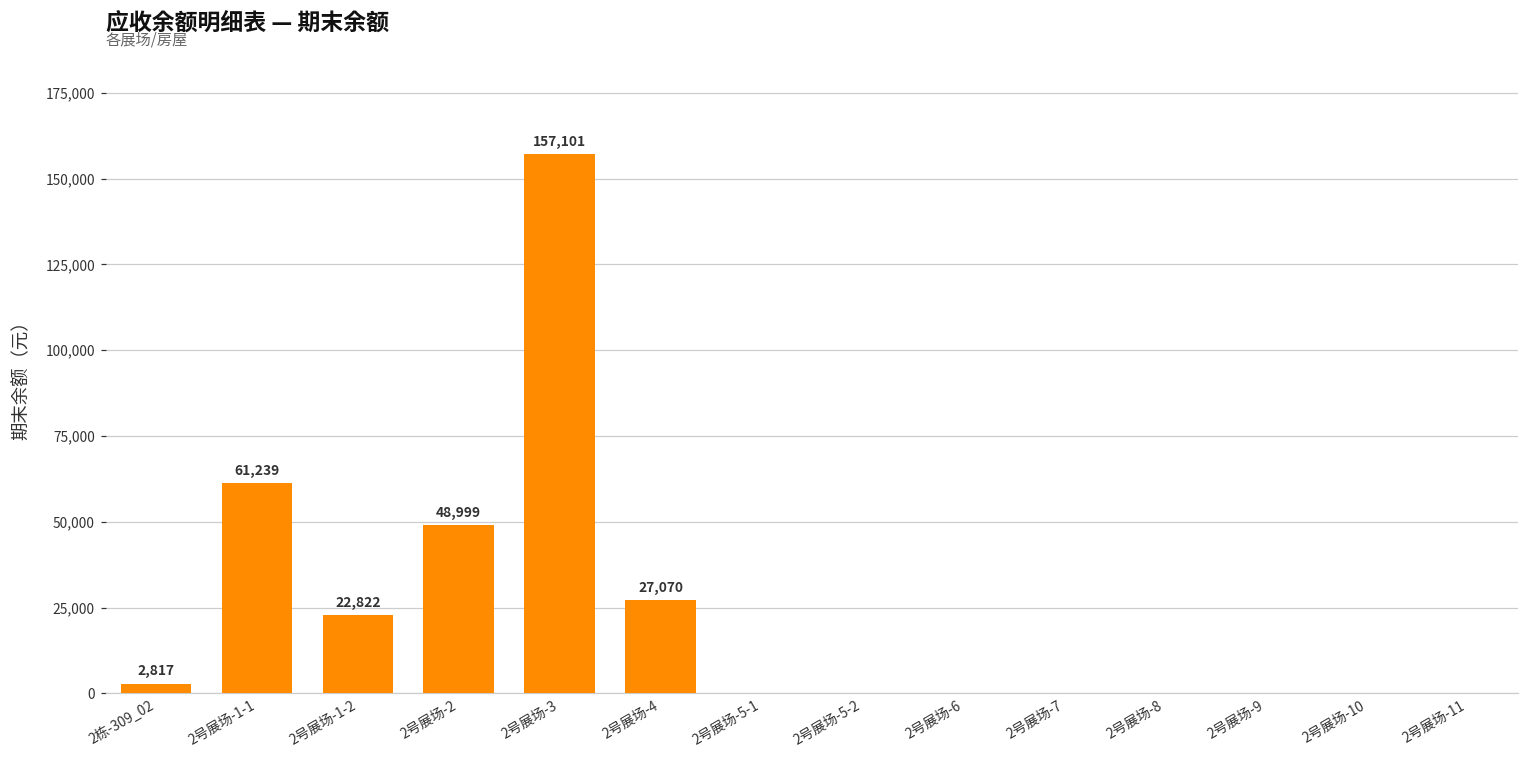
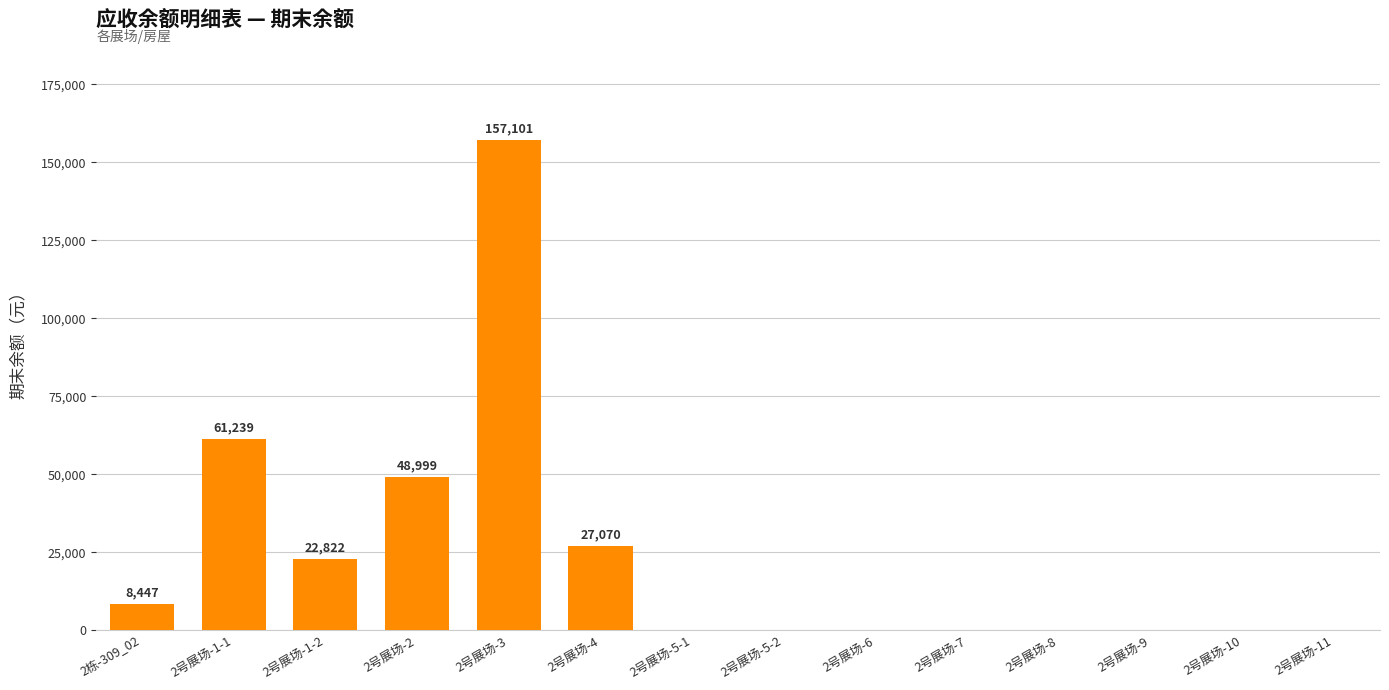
2栋-309_02: 2,817 -> 8,447
